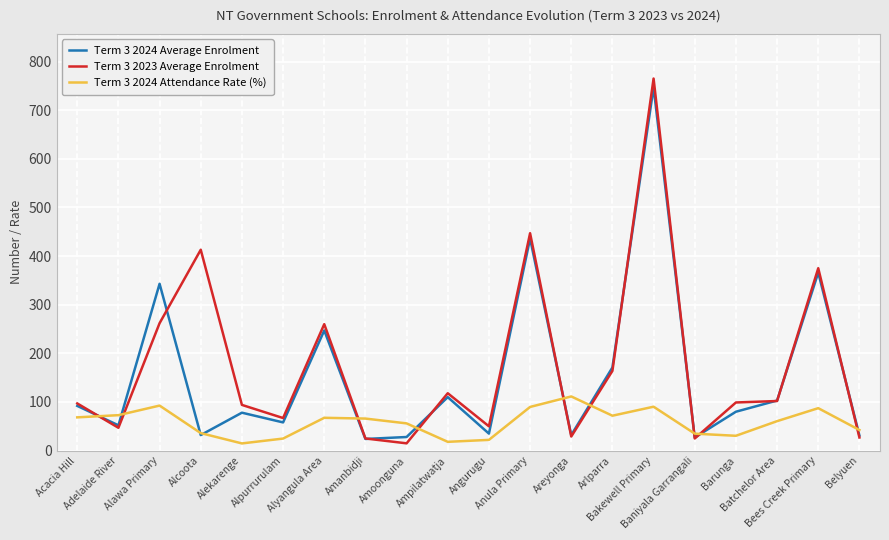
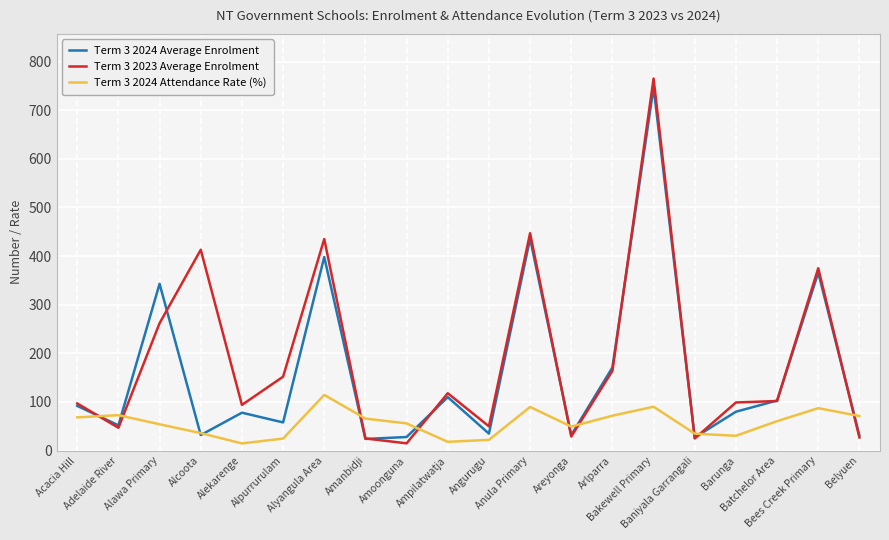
Term 3 2024 Attendance Rate (%), Alawa Primary: 90 -> 50
Term 3 2023 Average Enrolment, Alpurrurulam: 70 -> 150
Term 3 2024 Average Enrolment, Alyangula Area: 250 -> 400
Term 3 2023 Average Enrolment, Alyangula Area: 260 -> 440
Term 3 2024 Attendance Rate (%), Alyangula Area: 70 -> 110
Term 3 2024 Attendance Rate (%), Areyonga: 110 -> 50
Term 3 2024 Attendance Rate (%), Belyuen: 40 -> 70
